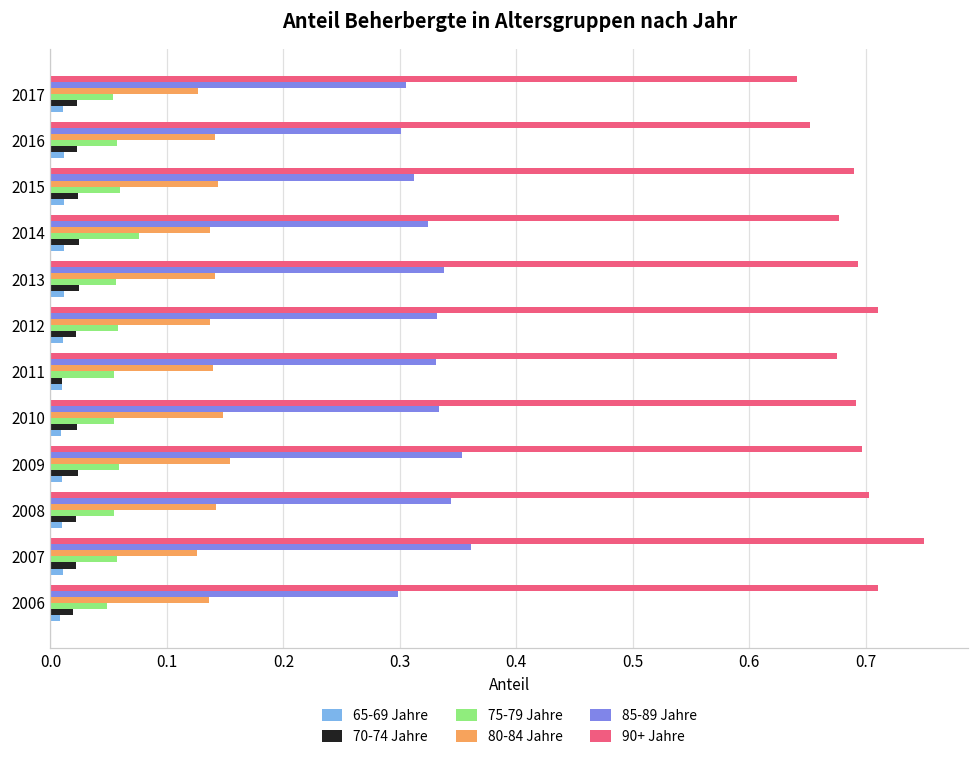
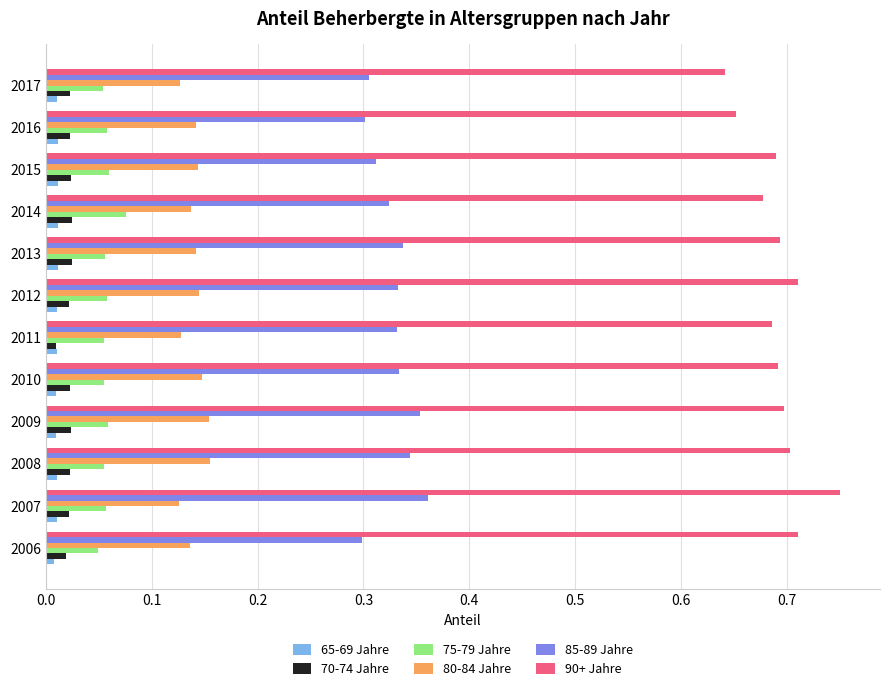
80-84 Jahre, 2012: 0.137 -> 0.145
90+ Jahre, 2011: 0.676 -> 0.686
80-84 Jahre, 2011: 0.139 -> 0.128
80-84 Jahre, 2008: 0.142 -> 0.155
